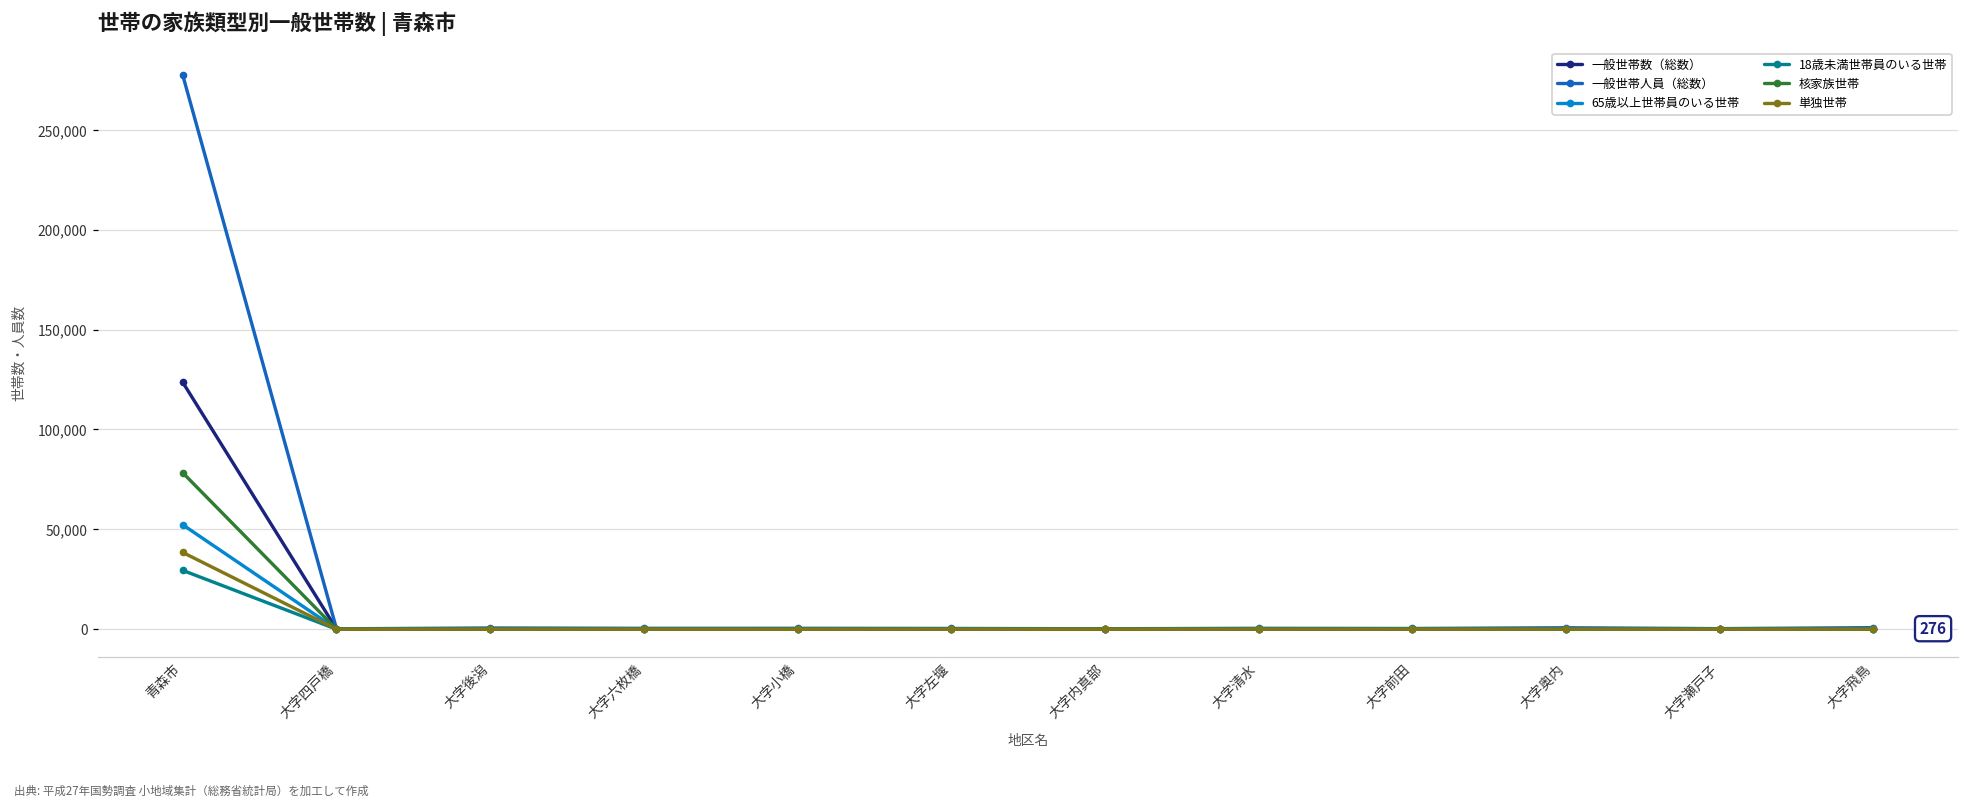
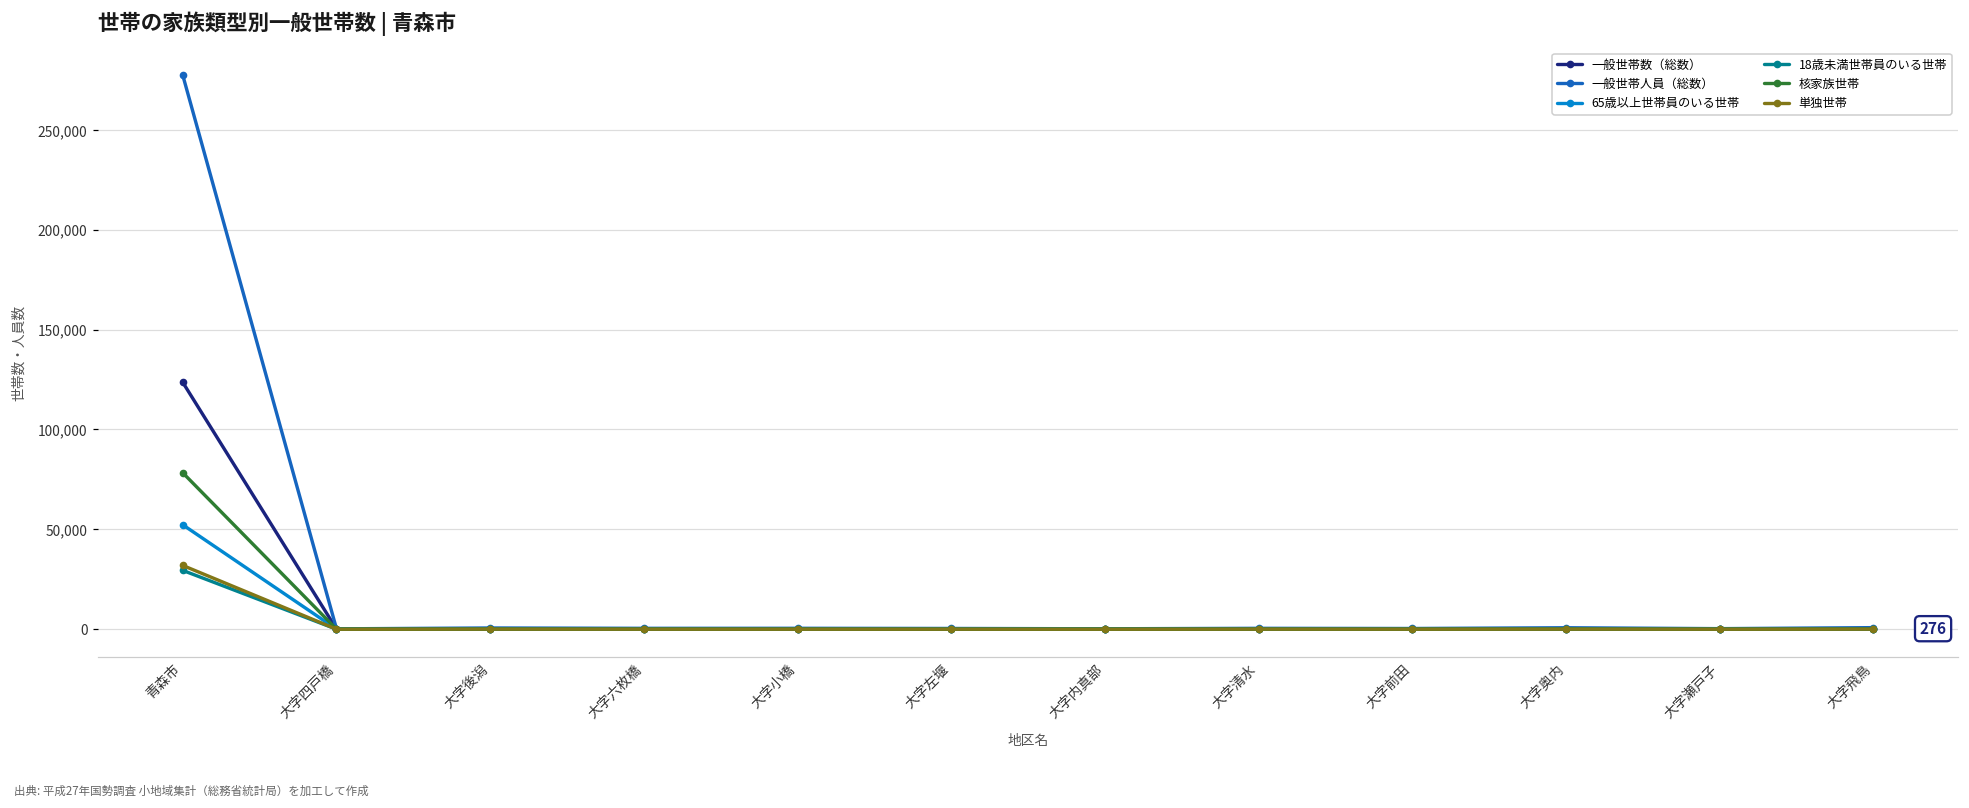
単独世帯, 青森市: 38,000 -> 32,000
